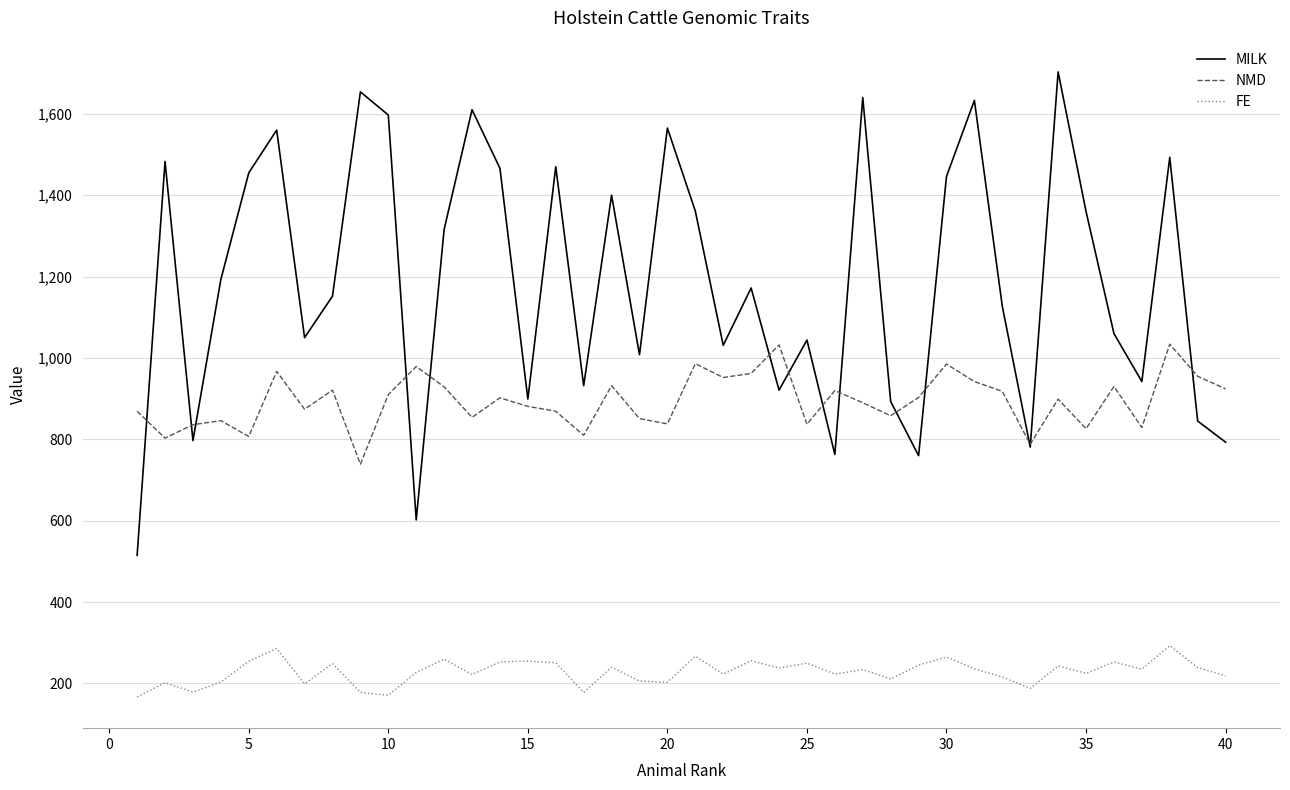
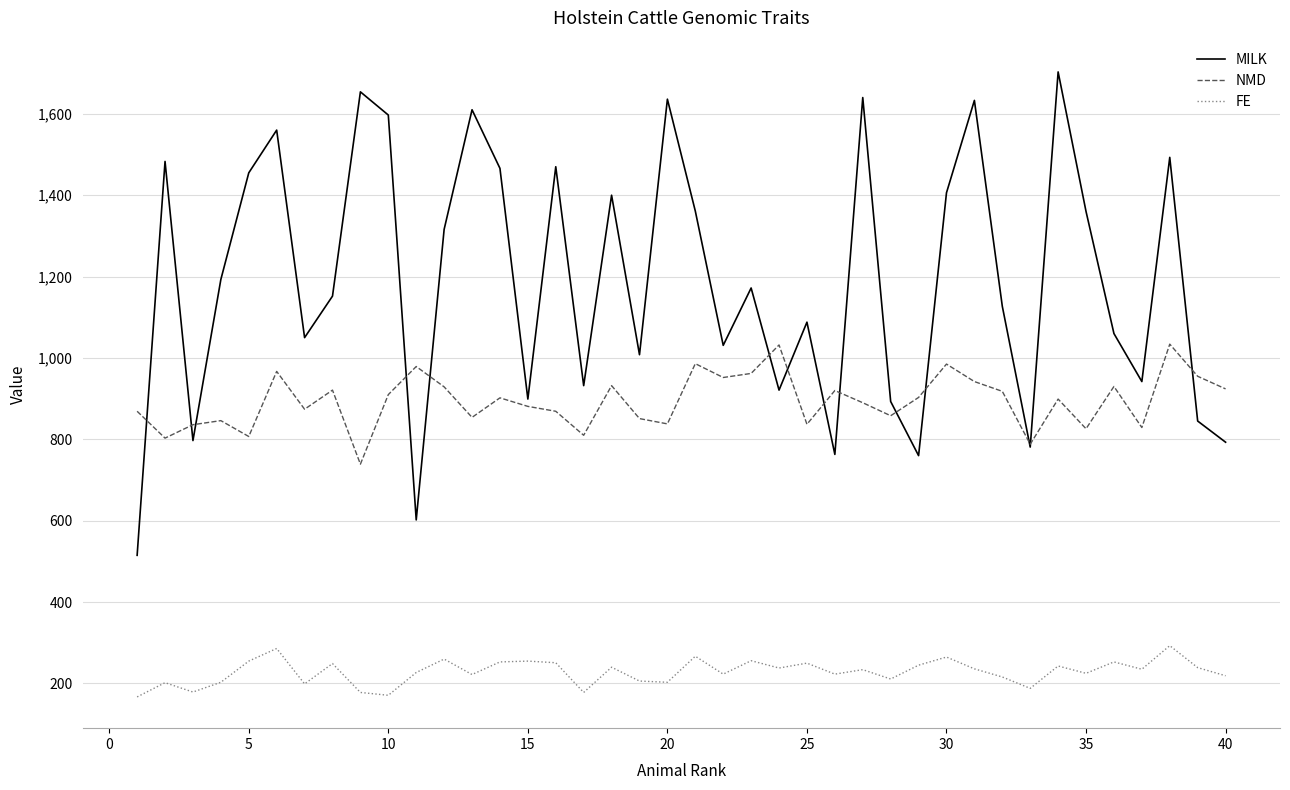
MILK, 20: 1,570 -> 1,640
MILK, 25: 1,040 -> 1,090
MILK, 30: 1,450 -> 1,410
